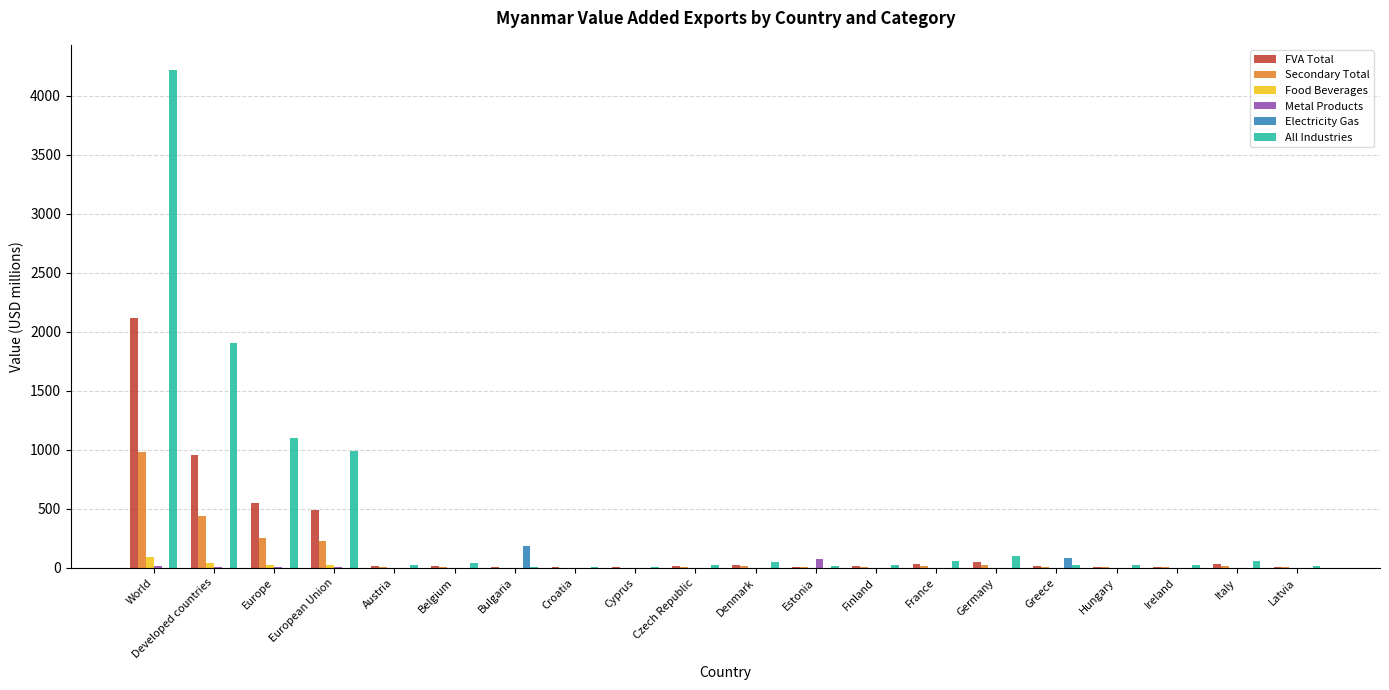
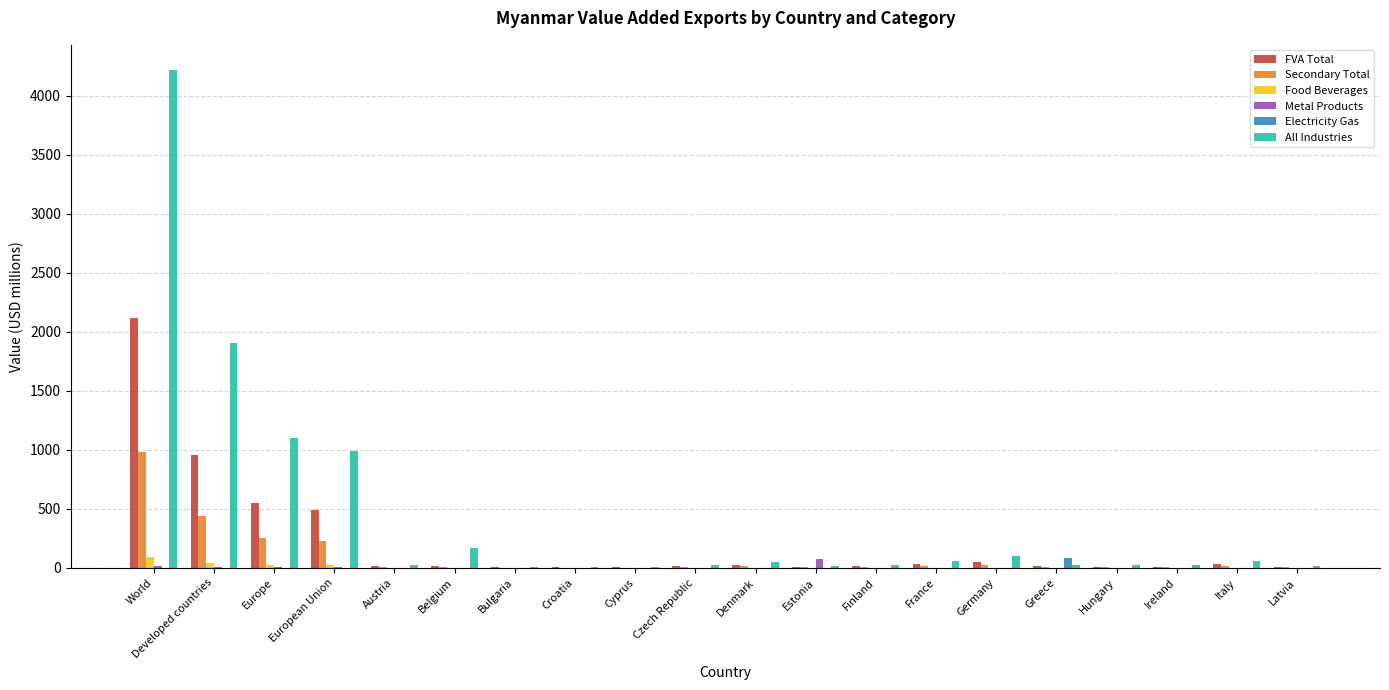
All Industries, Belgium: 40 -> 170
Electricity Gas, Bulgaria: 190 -> 0
